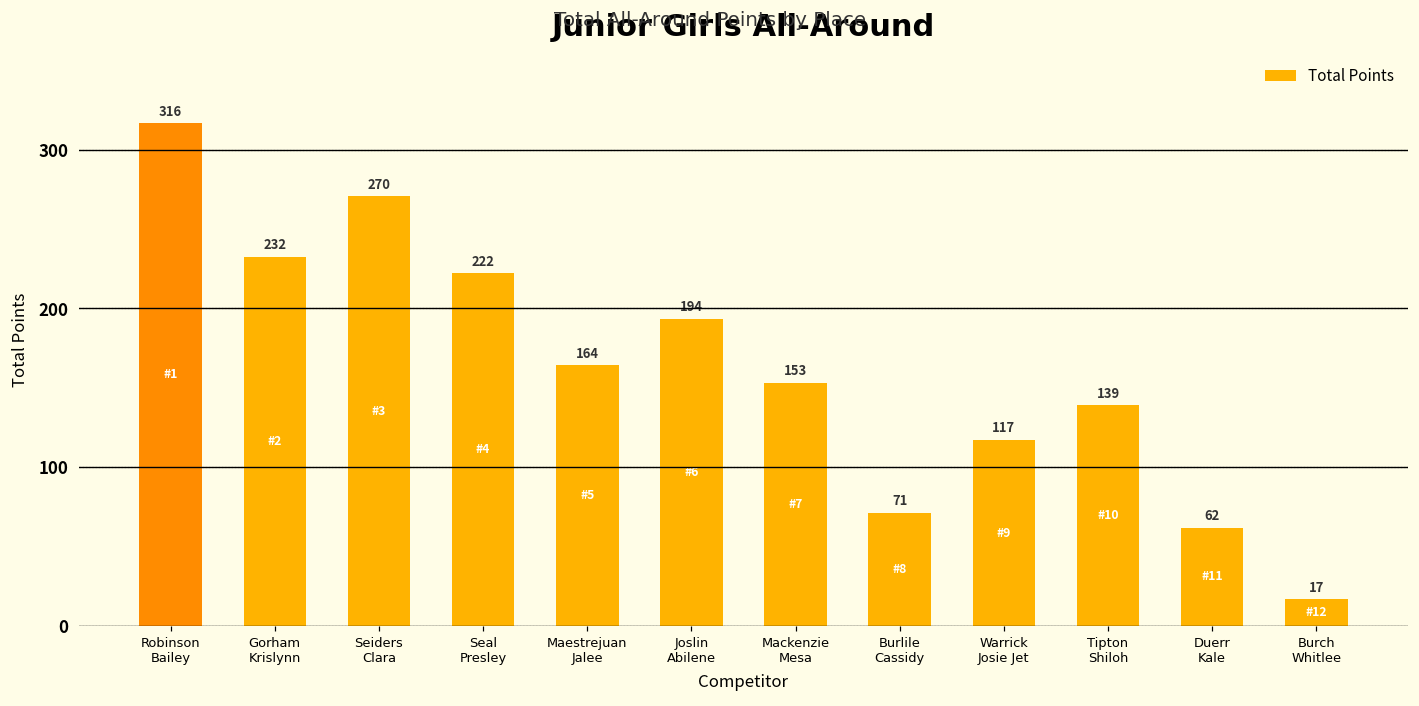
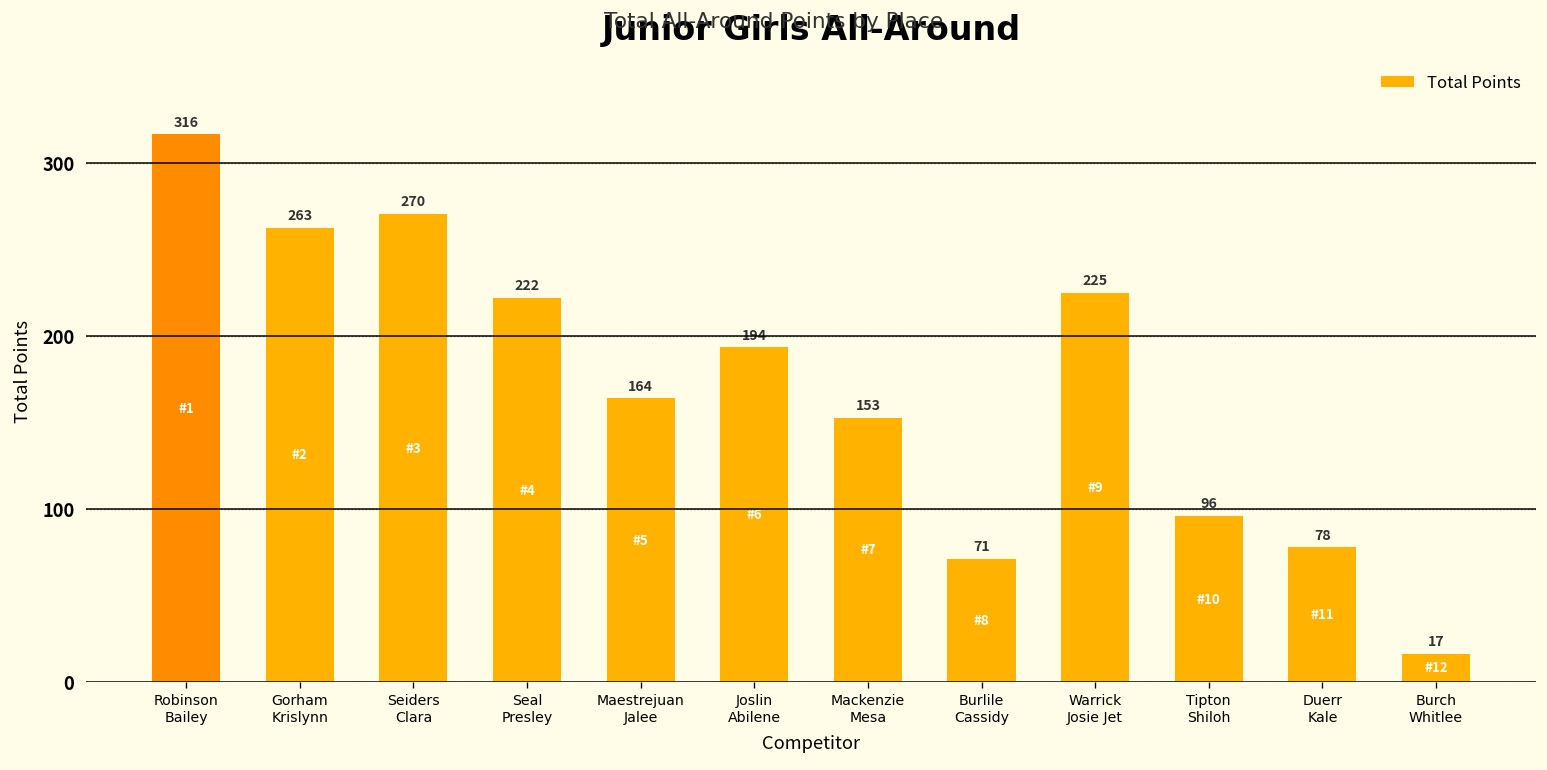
Gorham Krislynn: 232 -> 263
Warrick Josie Jet: 117 -> 225
Tipton Shiloh: 139 -> 96
Duerr Kale: 62 -> 78
